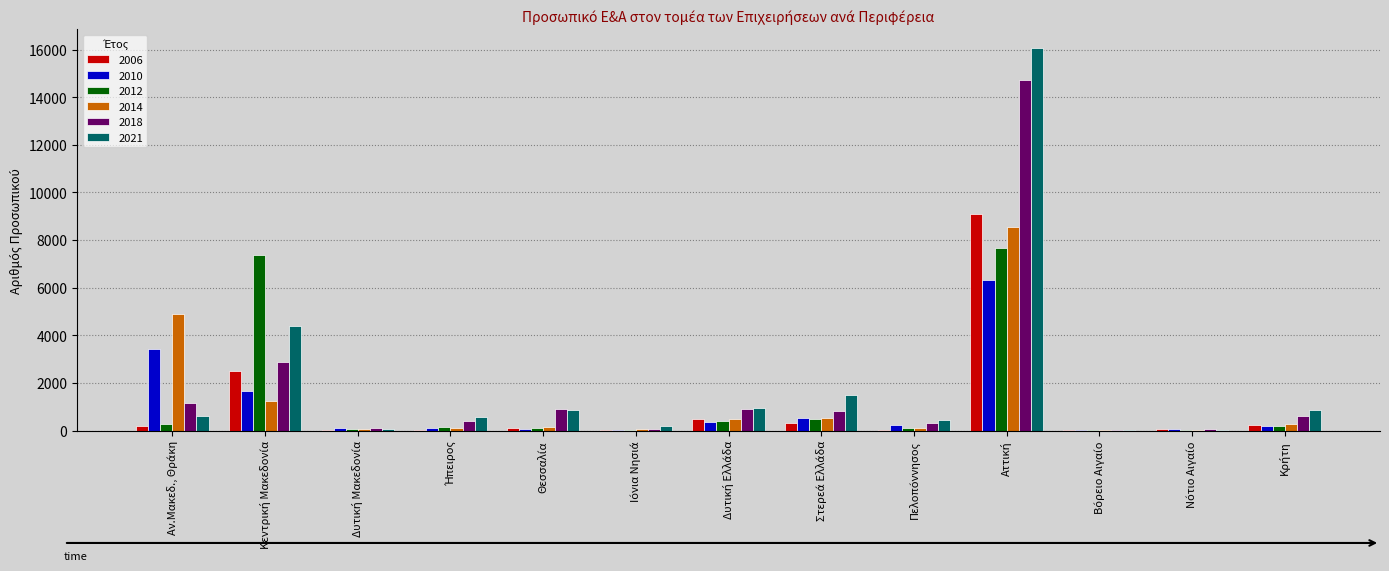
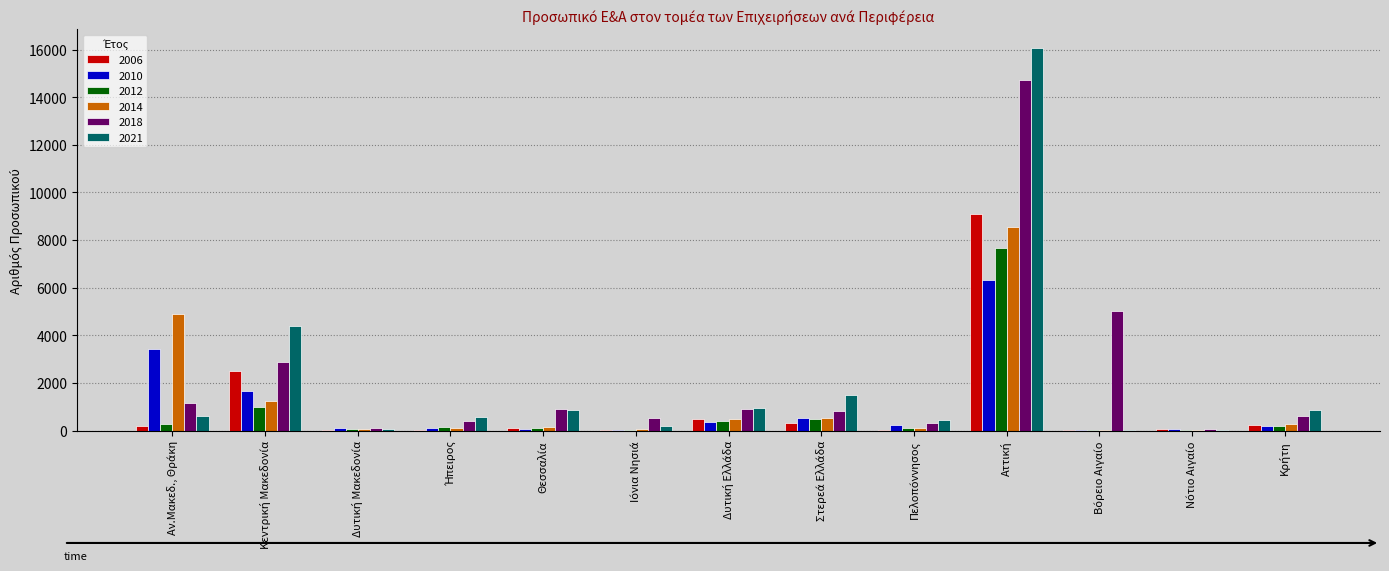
2012, Κεντρική Μακεδονία: 7400 -> 1000
2018, Ιόνια Νησιά: 100 -> 500
2018, Βόρειο Αιγαίο: 0 -> 5000
